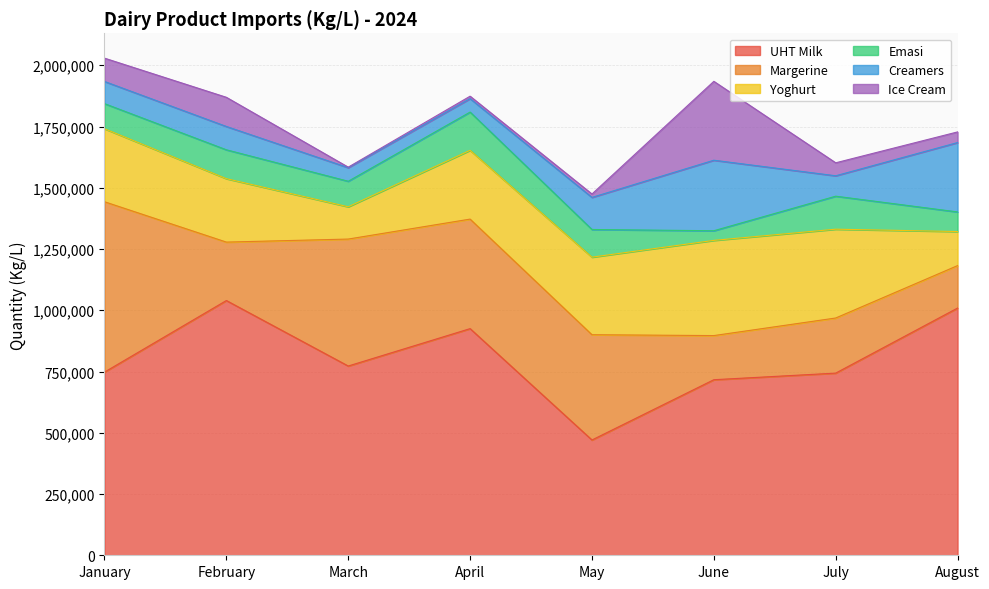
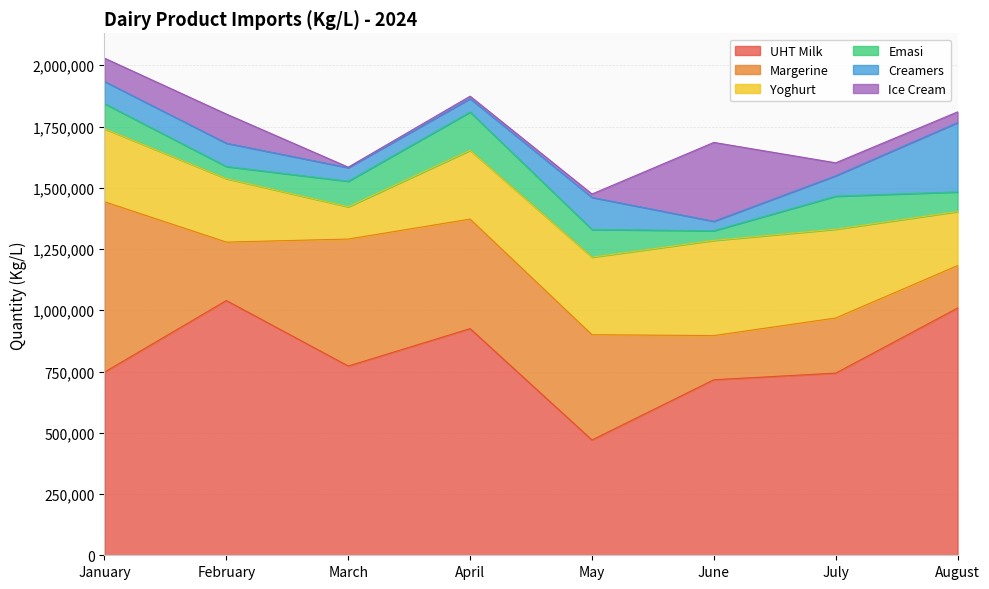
Emasi, February: 120,000 -> 50,000
Creamers, June: 290,000 -> 40,000
Yoghurt, August: 140,000 -> 220,000
